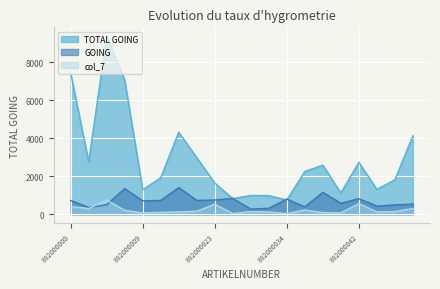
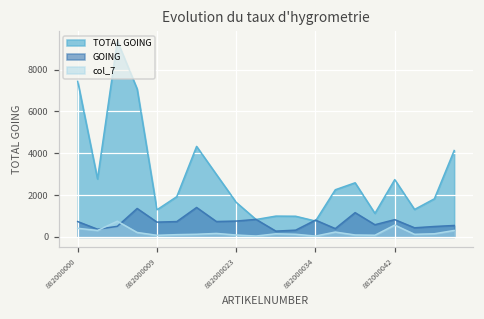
col_7, 882000023: 500 -> 100
